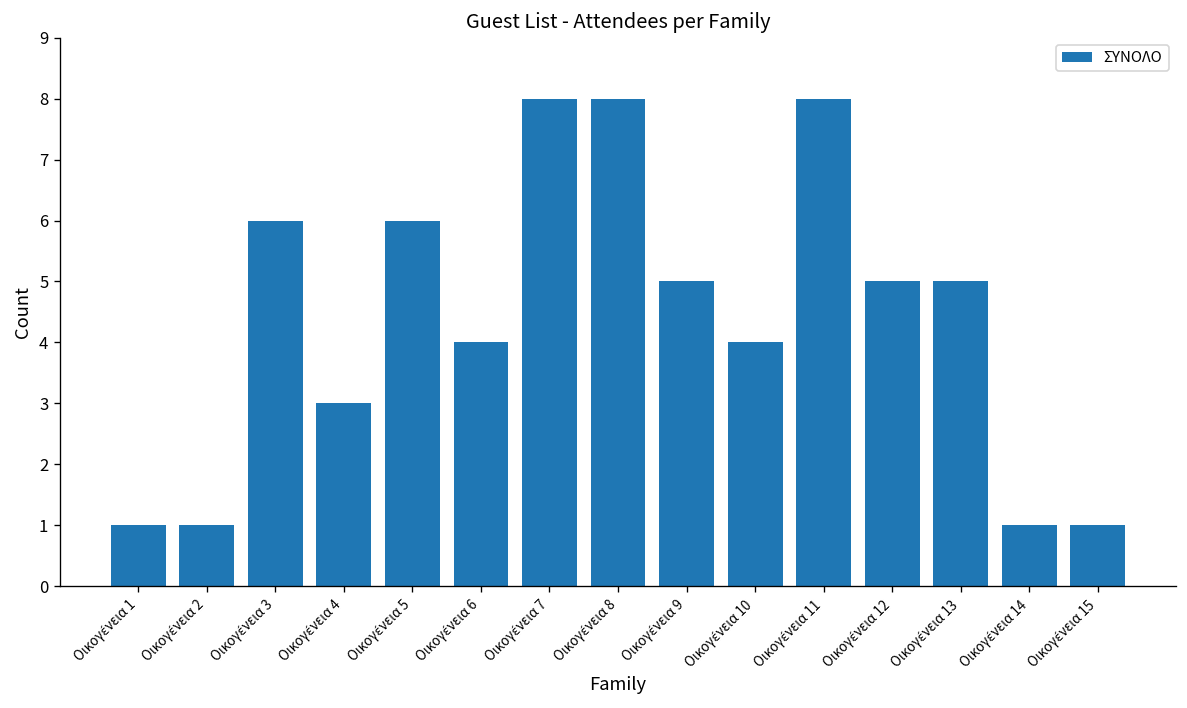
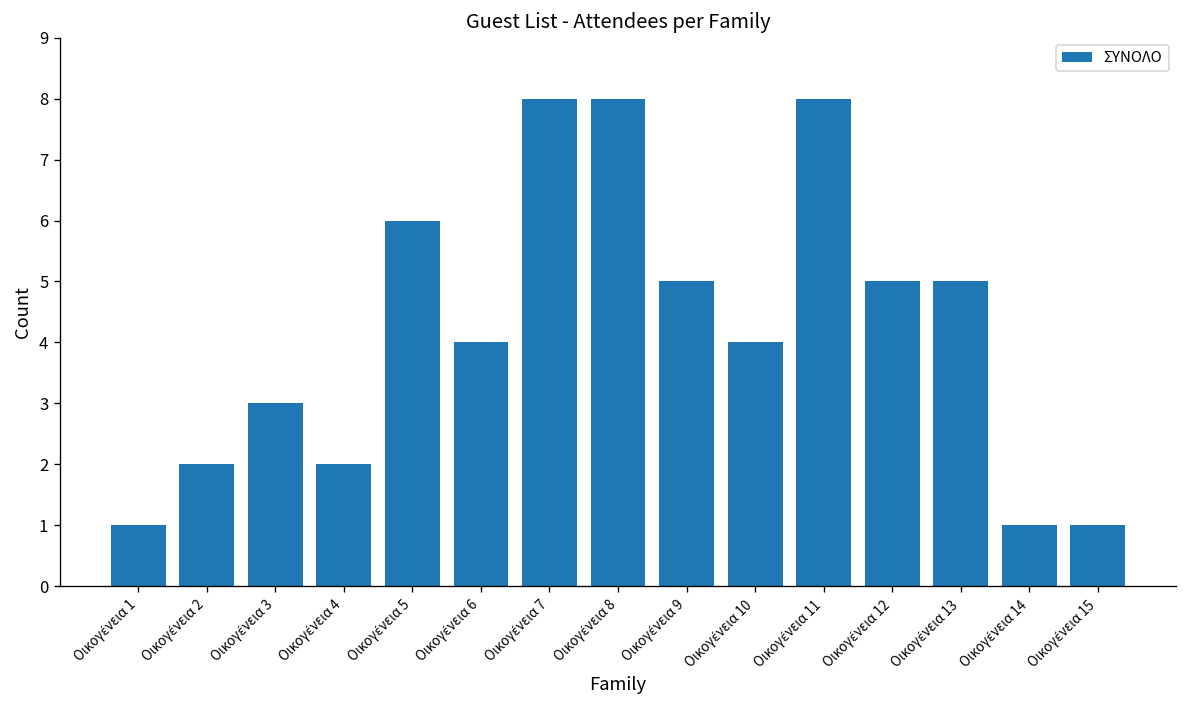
Οικογένεια 2: 1 -> 2
Οικογένεια 3: 6 -> 3
Οικογένεια 4: 3 -> 2
